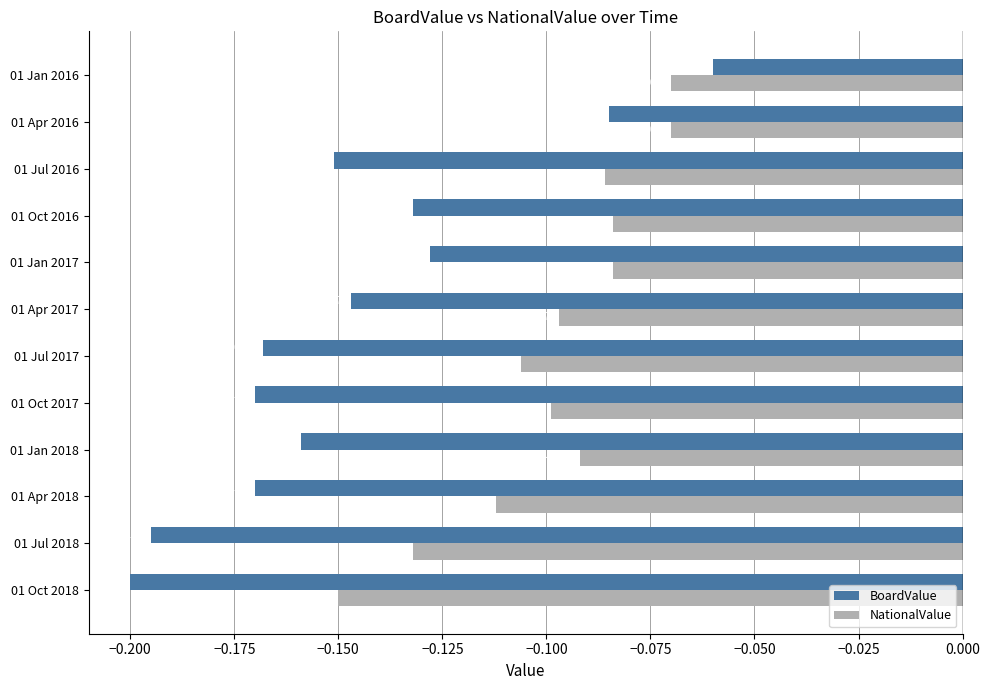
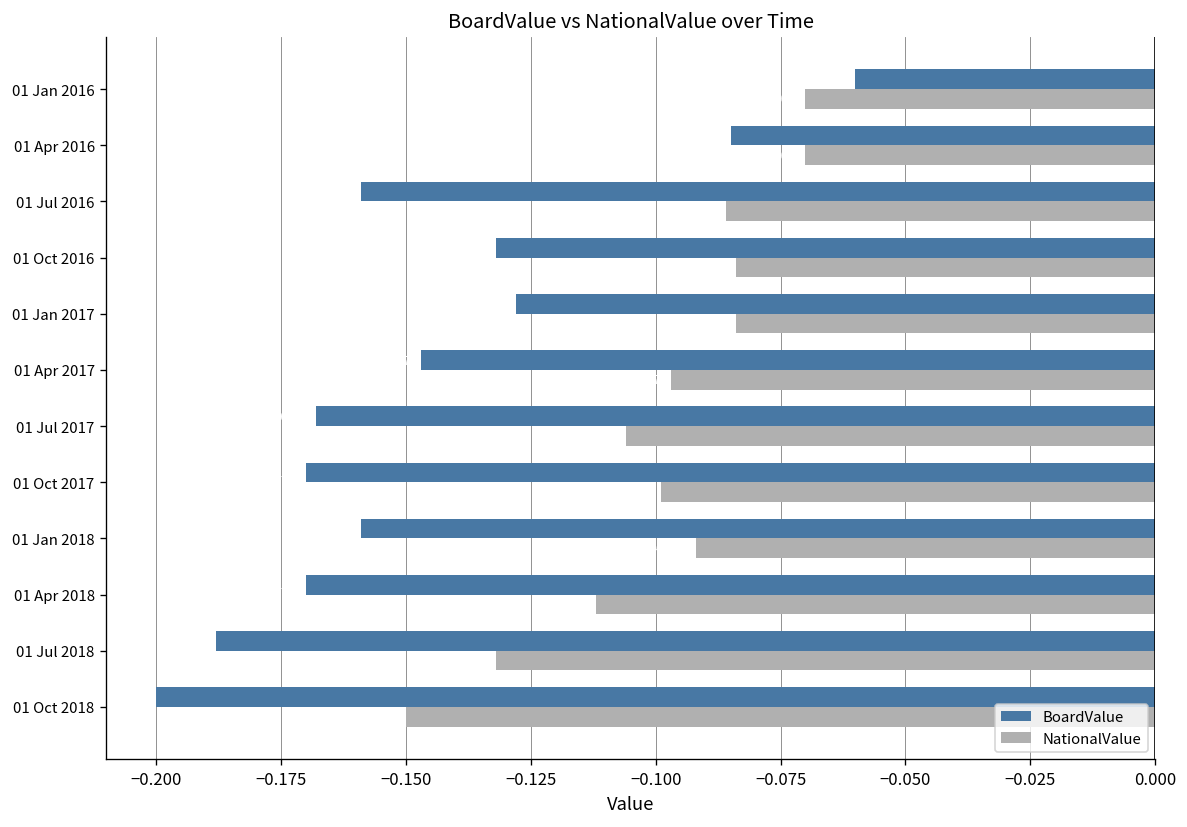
BoardValue, 01 Jul 2016: -0.151 -> -0.159
BoardValue, 01 Jul 2018: -0.195 -> -0.188
